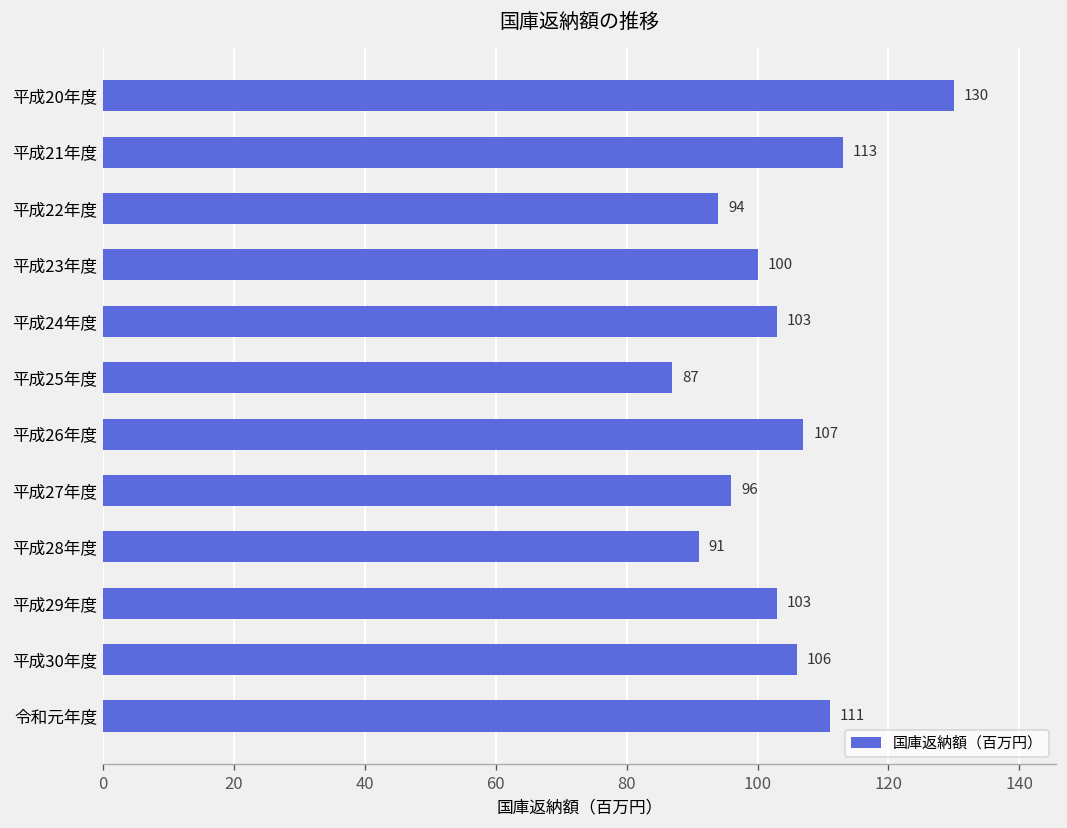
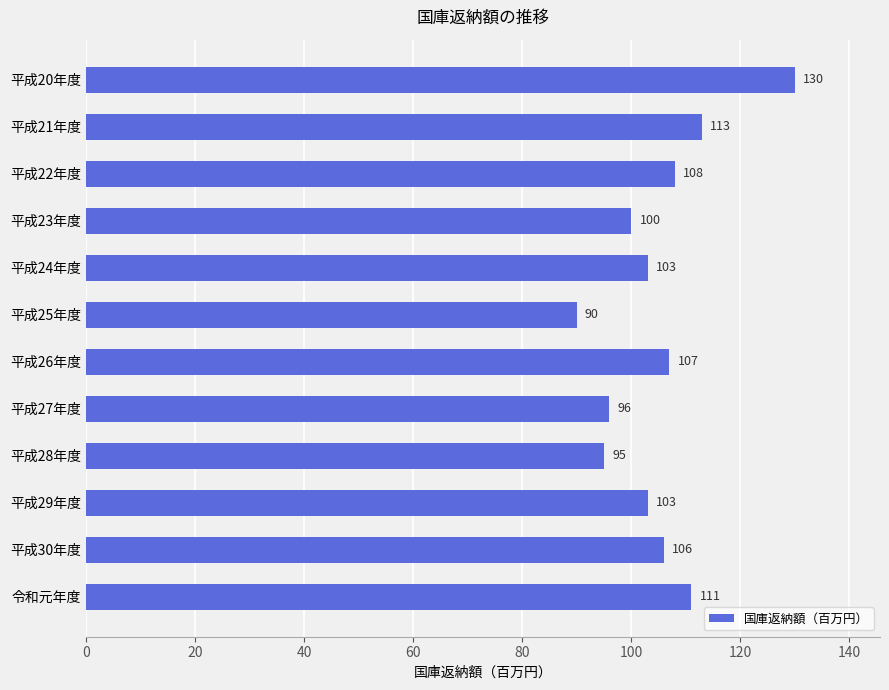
平成22年度: 94 -> 108
平成25年度: 87 -> 90
平成28年度: 91 -> 95
